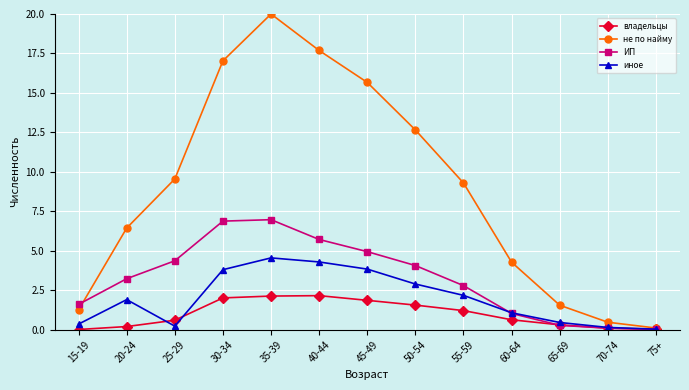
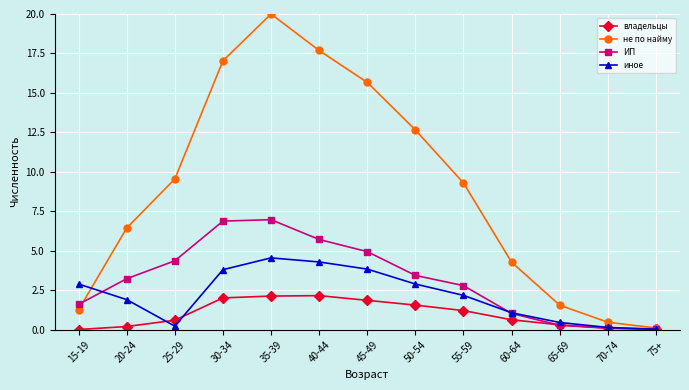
иное, 15-19: 0.4 -> 2.9
ИП, 50-54: 4.1 -> 3.4
